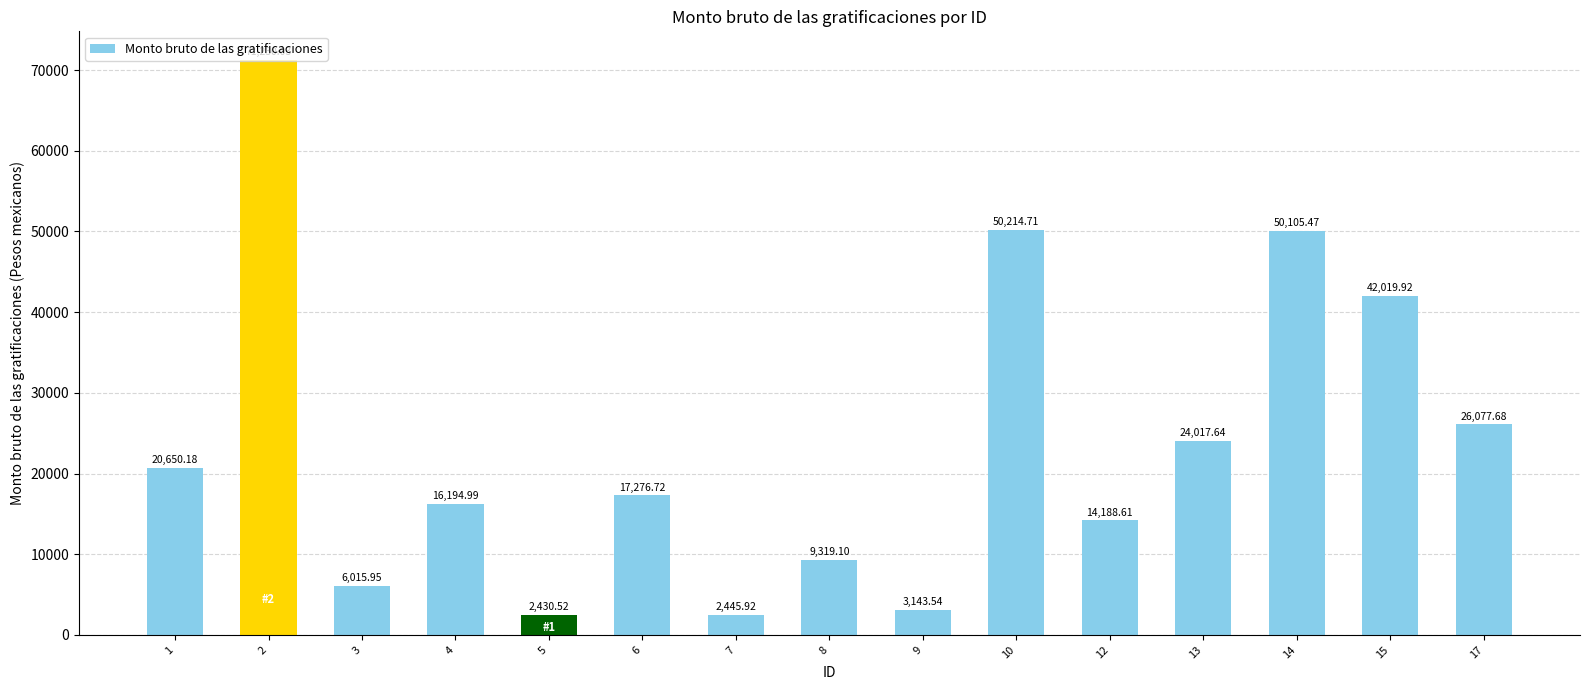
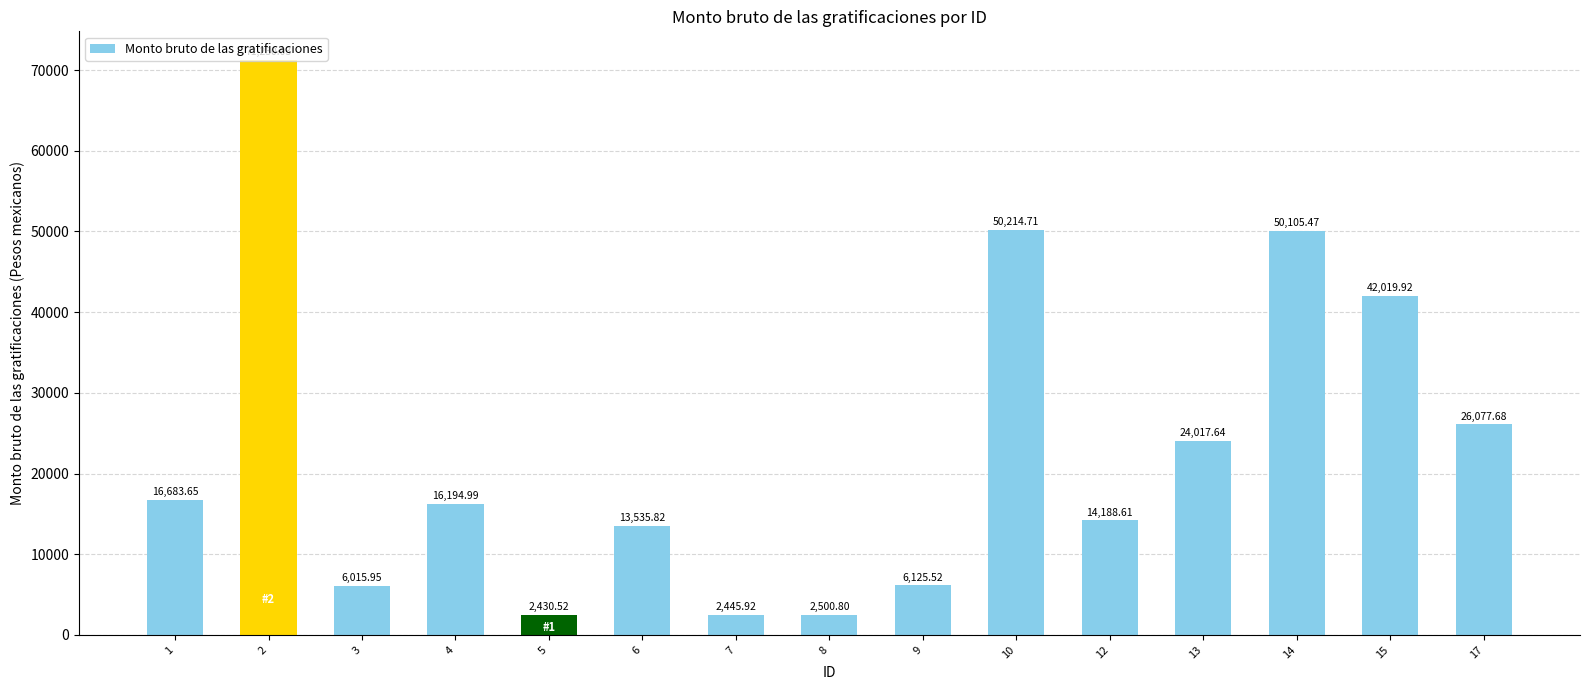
1: 20,650.18 -> 16,683.65
6: 17,276.72 -> 13,535.82
8: 9,319.10 -> 2,500.80
9: 3,143.54 -> 6,125.52
